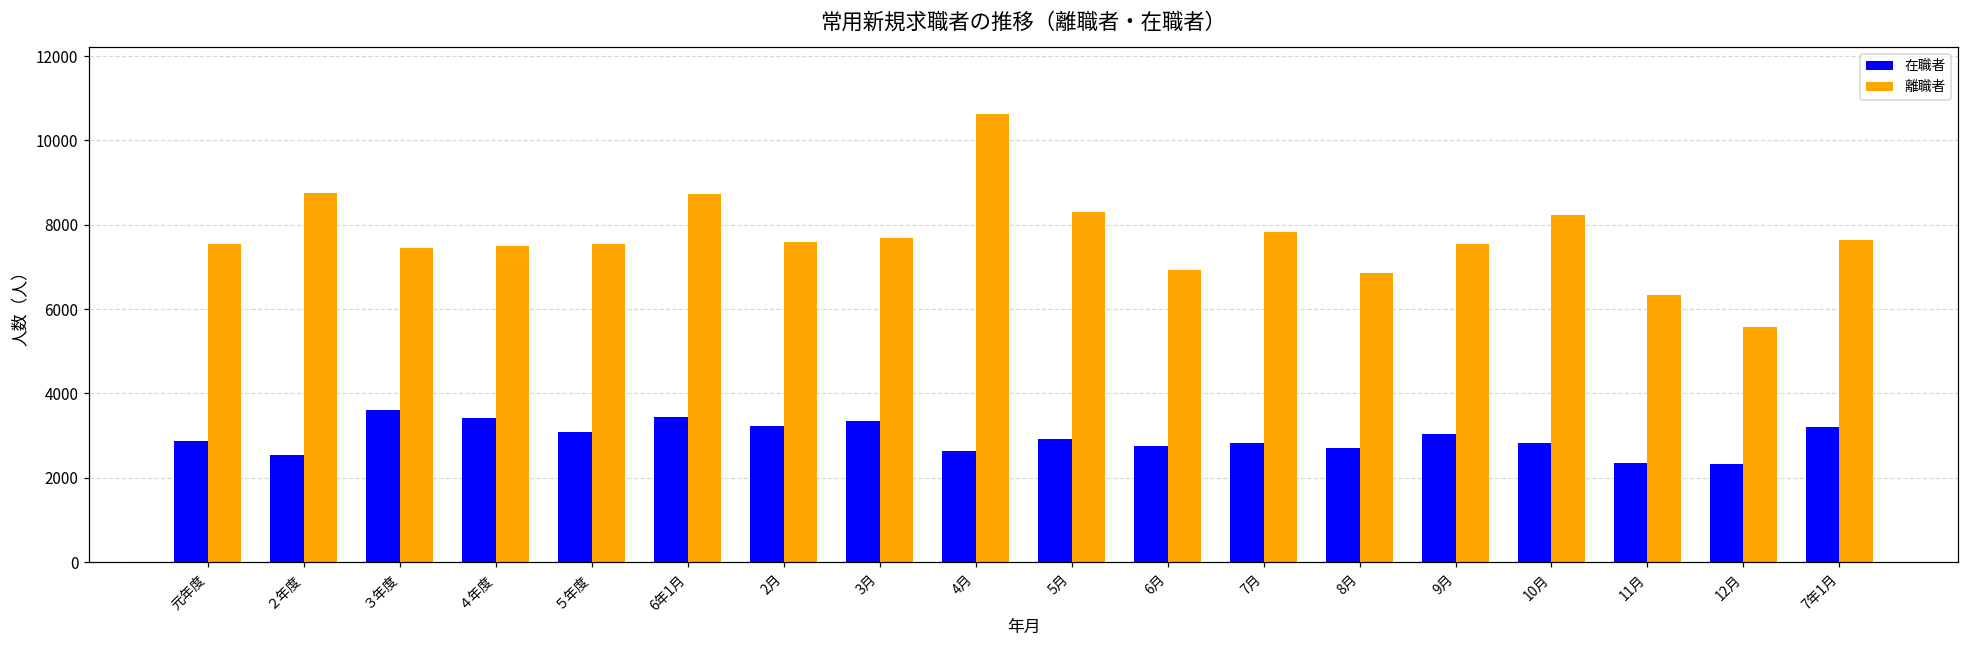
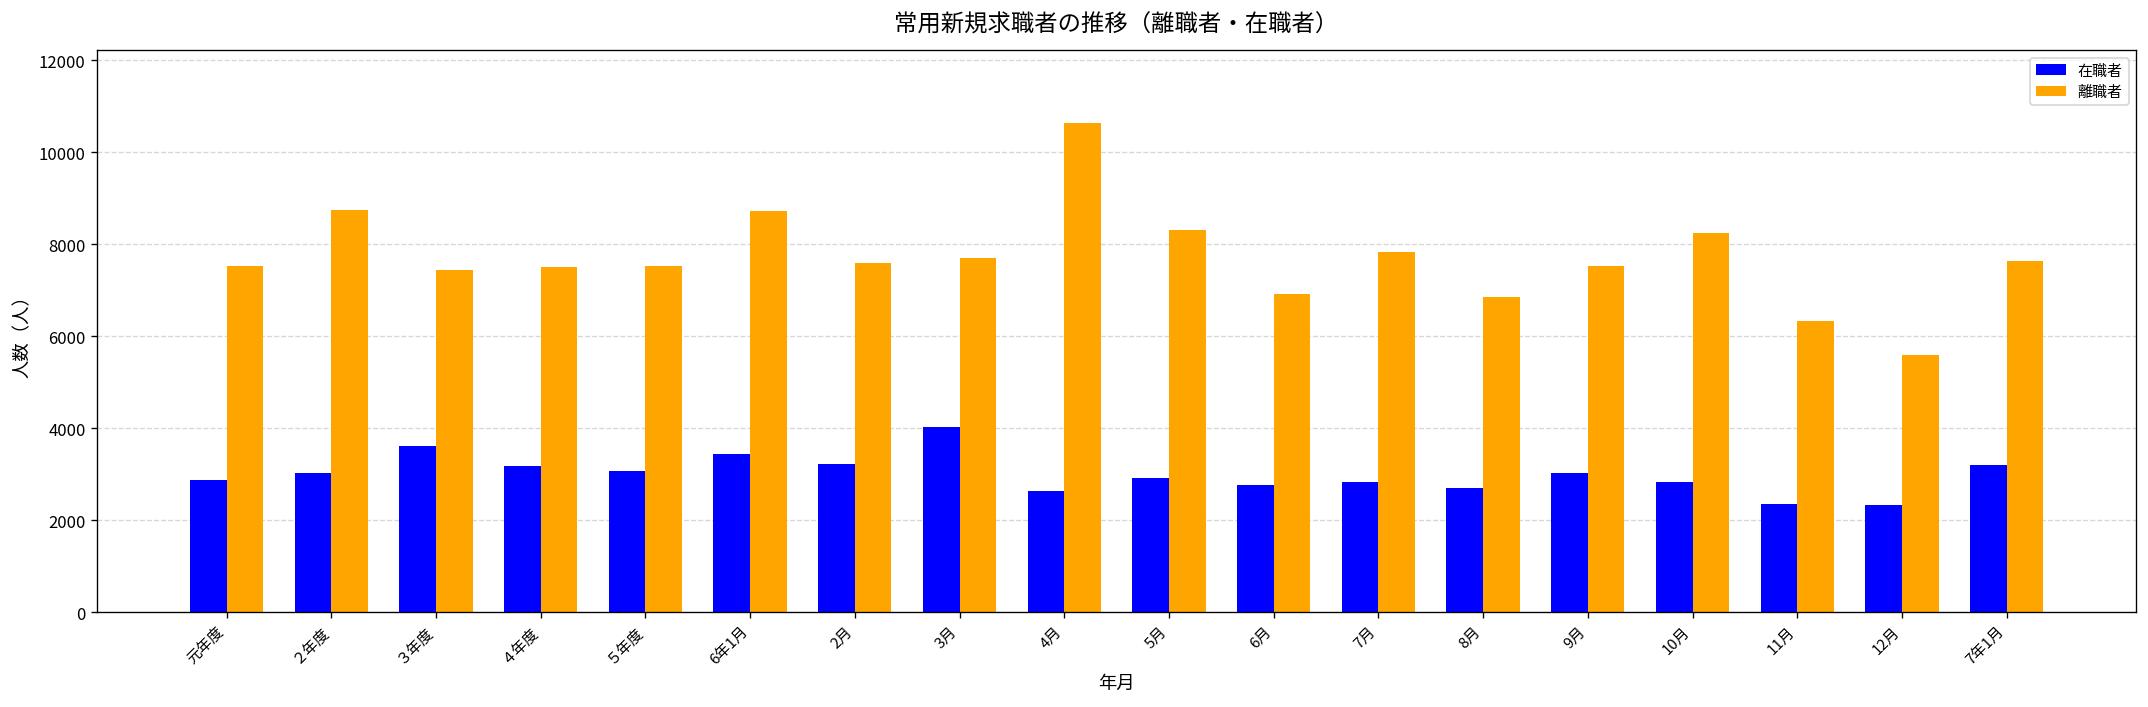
在職者, ２年度: 2500 -> 3000
在職者, ４年度: 3400 -> 3200
在職者, 3月: 3300 -> 4000
